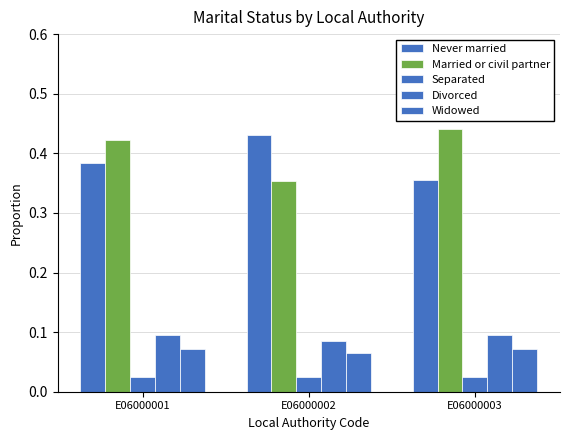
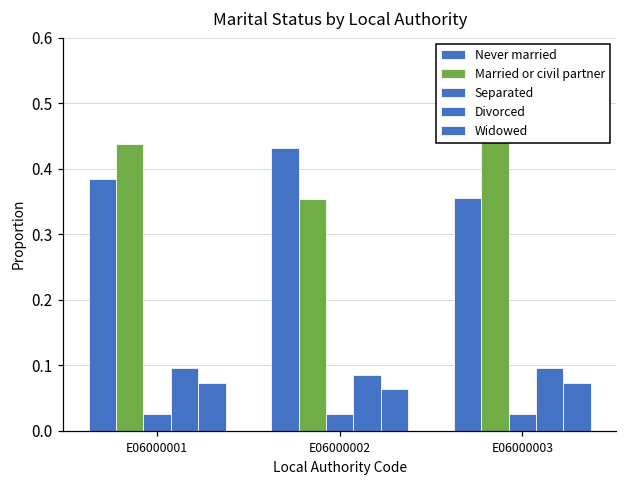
Married or civil partner, E06000001: 0.42 -> 0.44
